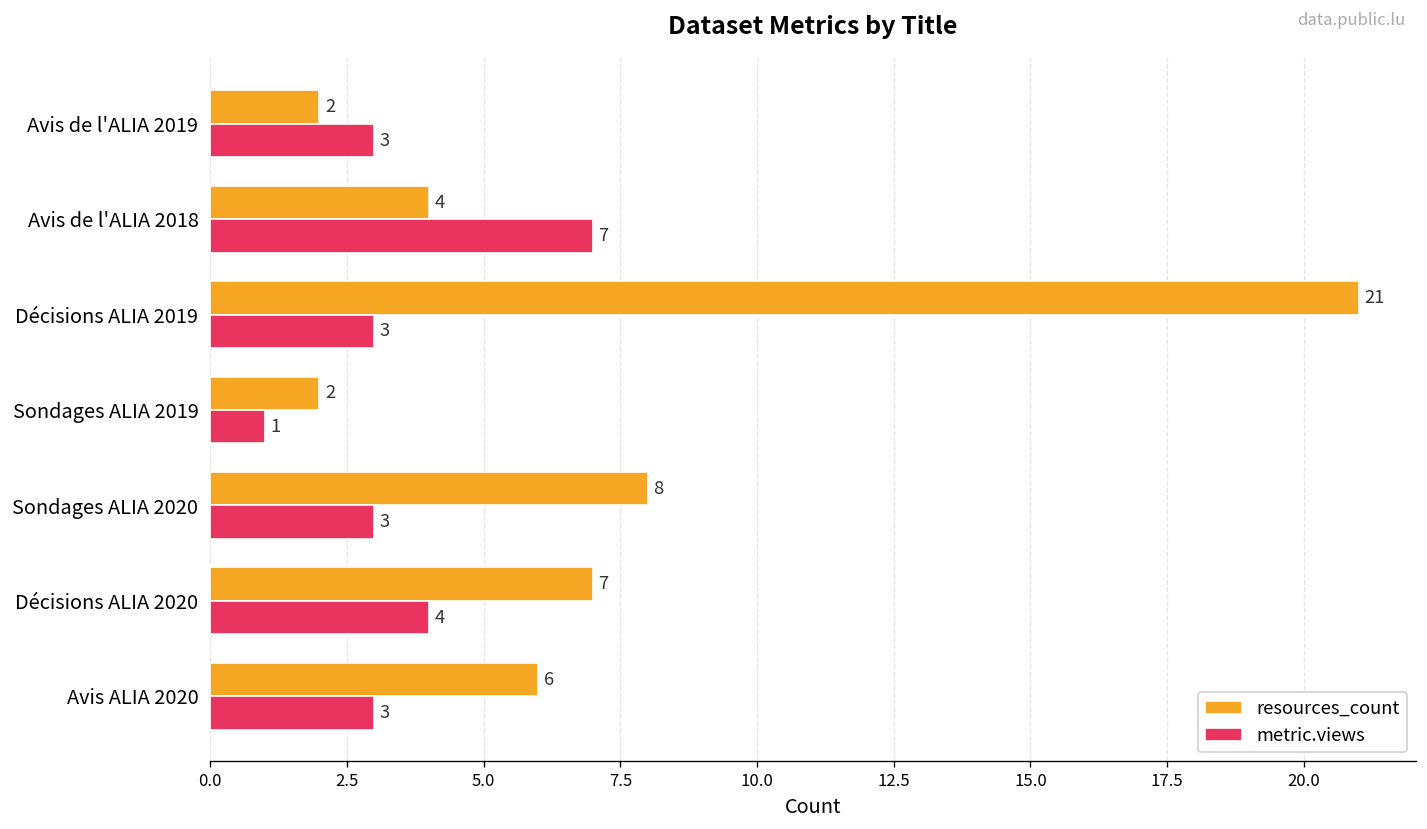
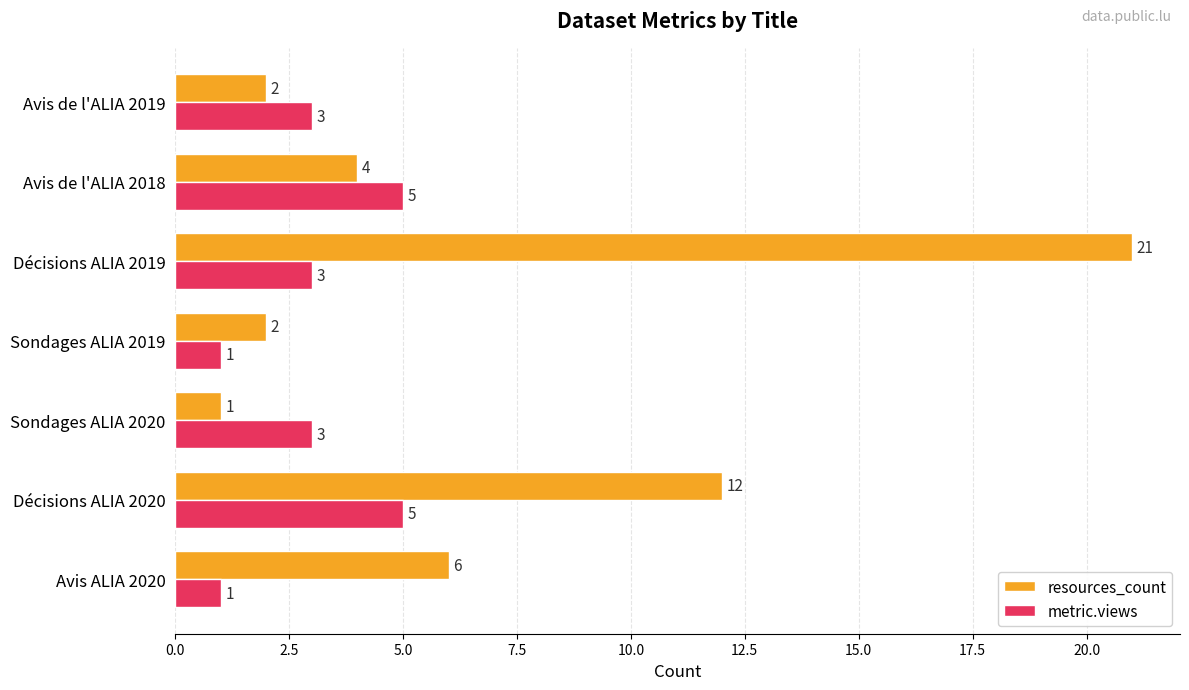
metric.views, Avis de l'ALIA 2018: 7 -> 5
resources_count, Sondages ALIA 2020: 8 -> 1
resources_count, Décisions ALIA 2020: 7 -> 12
metric.views, Décisions ALIA 2020: 4 -> 5
metric.views, Avis ALIA 2020: 3 -> 1
